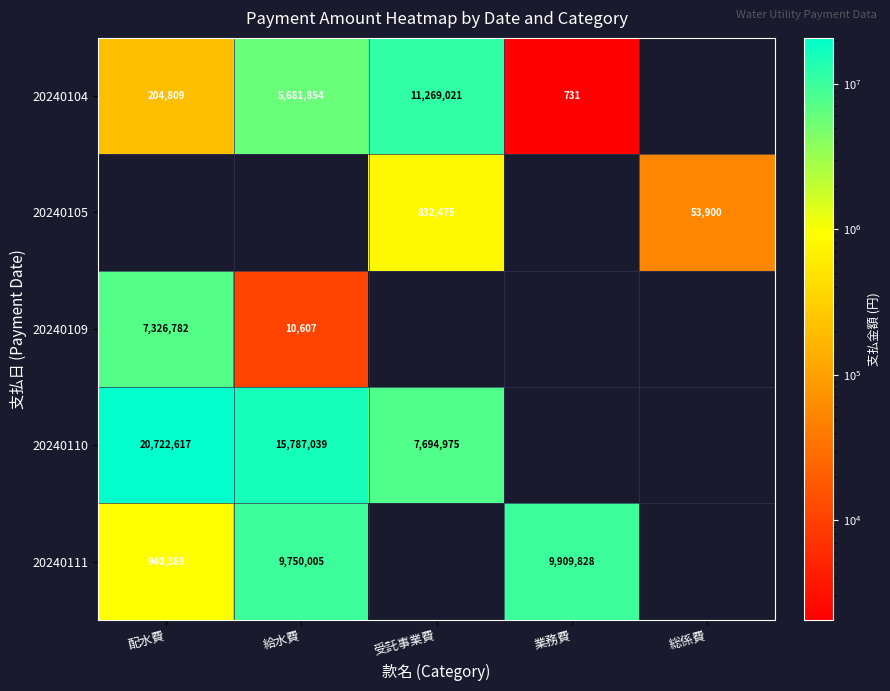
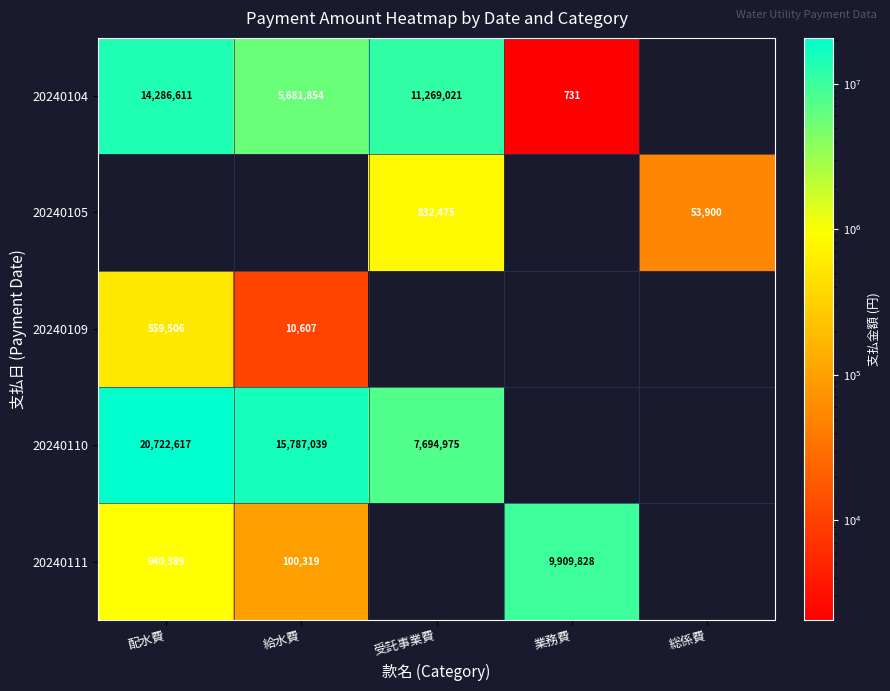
20240104, 配水費: 204,809 -> 14,286,611
20240109, 配水費: 7,326,782 -> 559,506
20240111, 給水費: 9,750,005 -> 100,319
